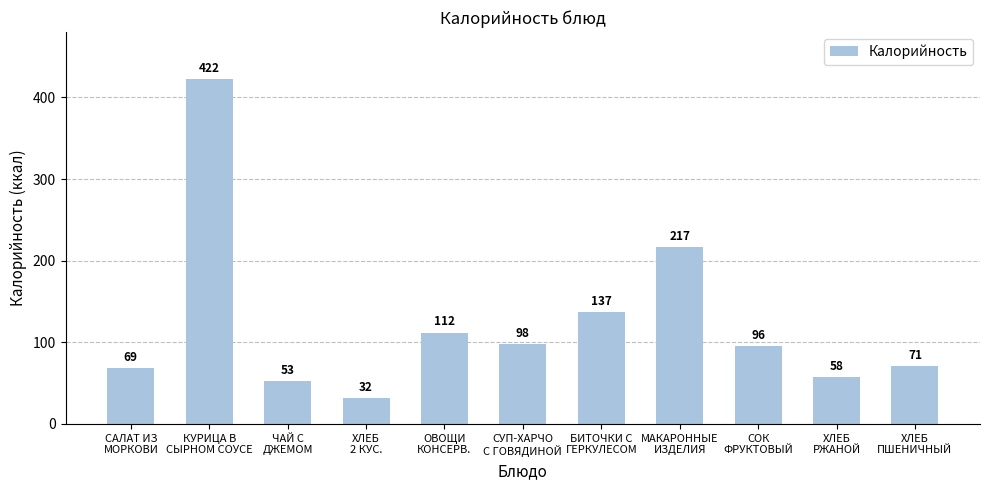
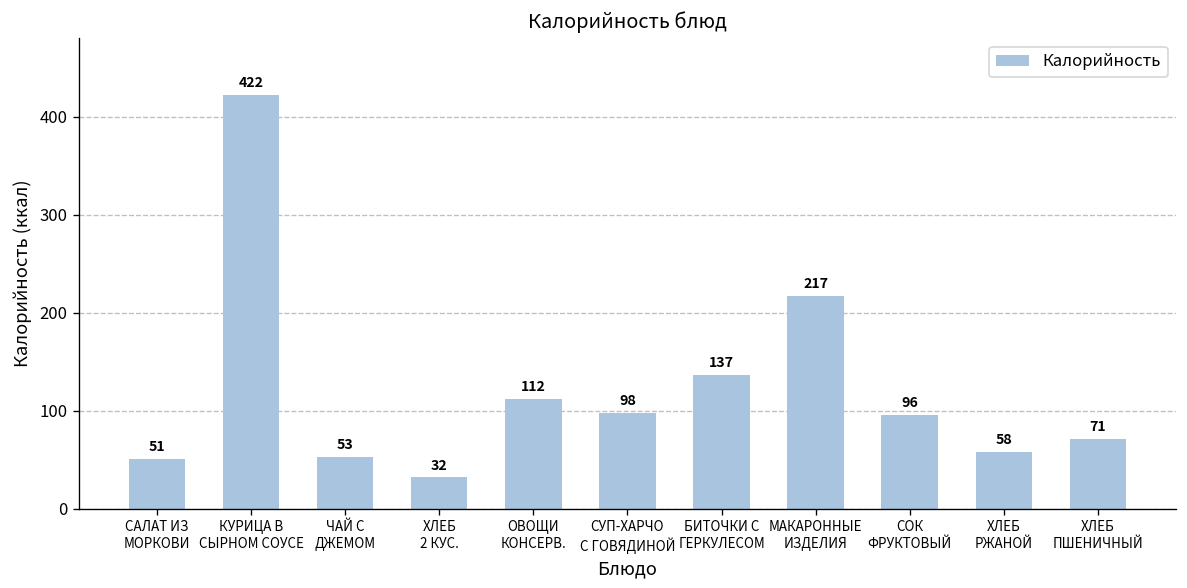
САЛАТ ИЗ МОРКОВИ: 69 -> 51
